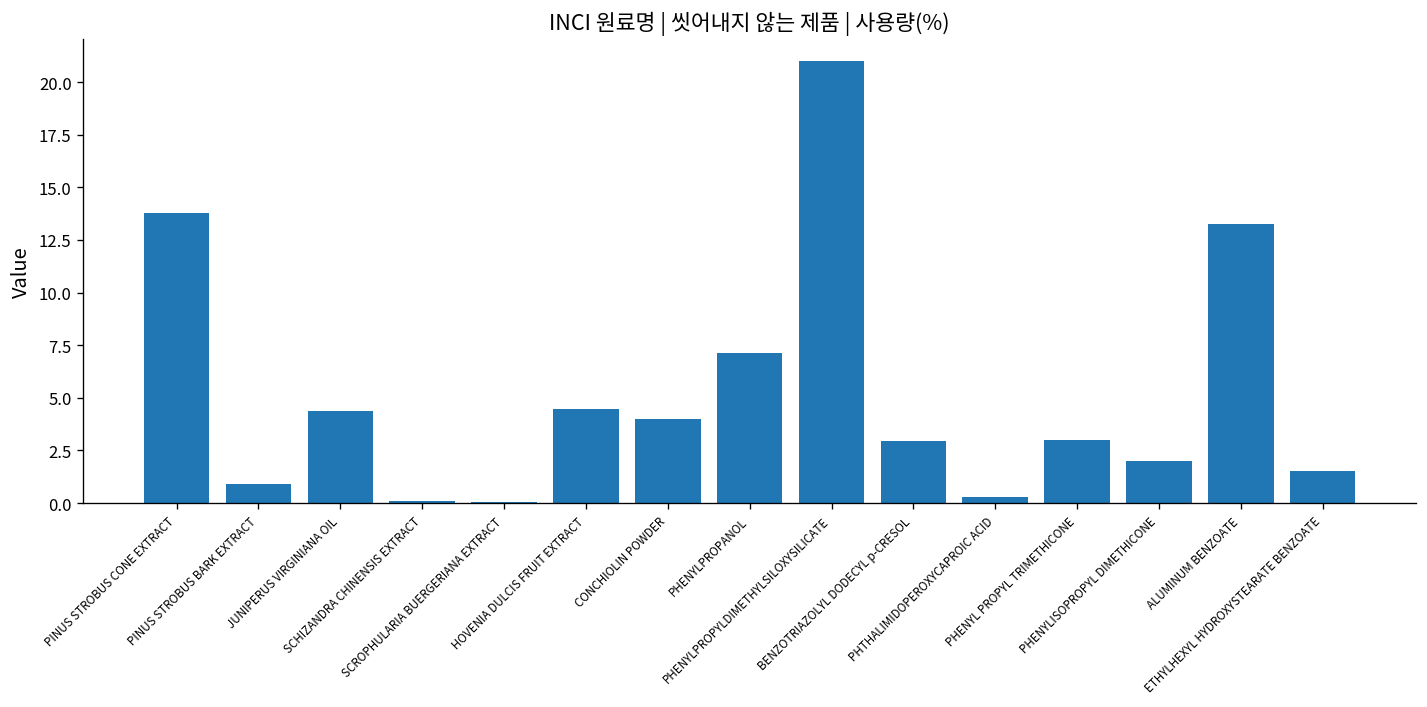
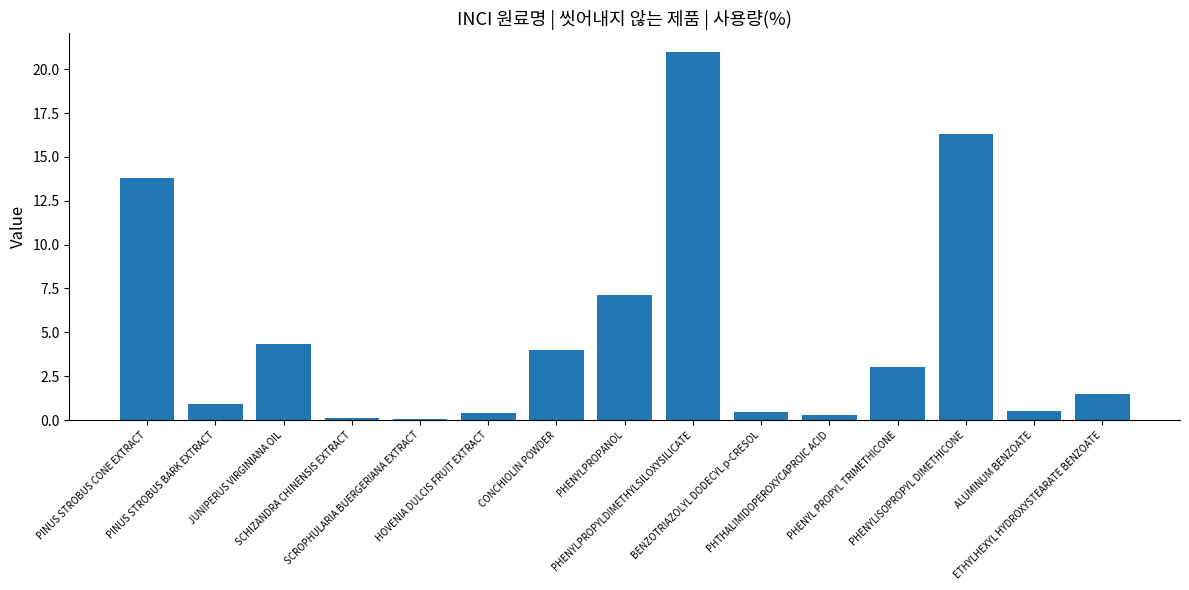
HOVENIA DULCIS FRUIT EXTRACT: 4.5 -> 0.4
BENZOTRIAZOLYL DODECYL p-CRESOL: 3.0 -> 0.5
PHENYLISOPROPYL DIMETHICONE: 2.0 -> 16.3
ALUMINUM BENZOATE: 13.2 -> 0.5
